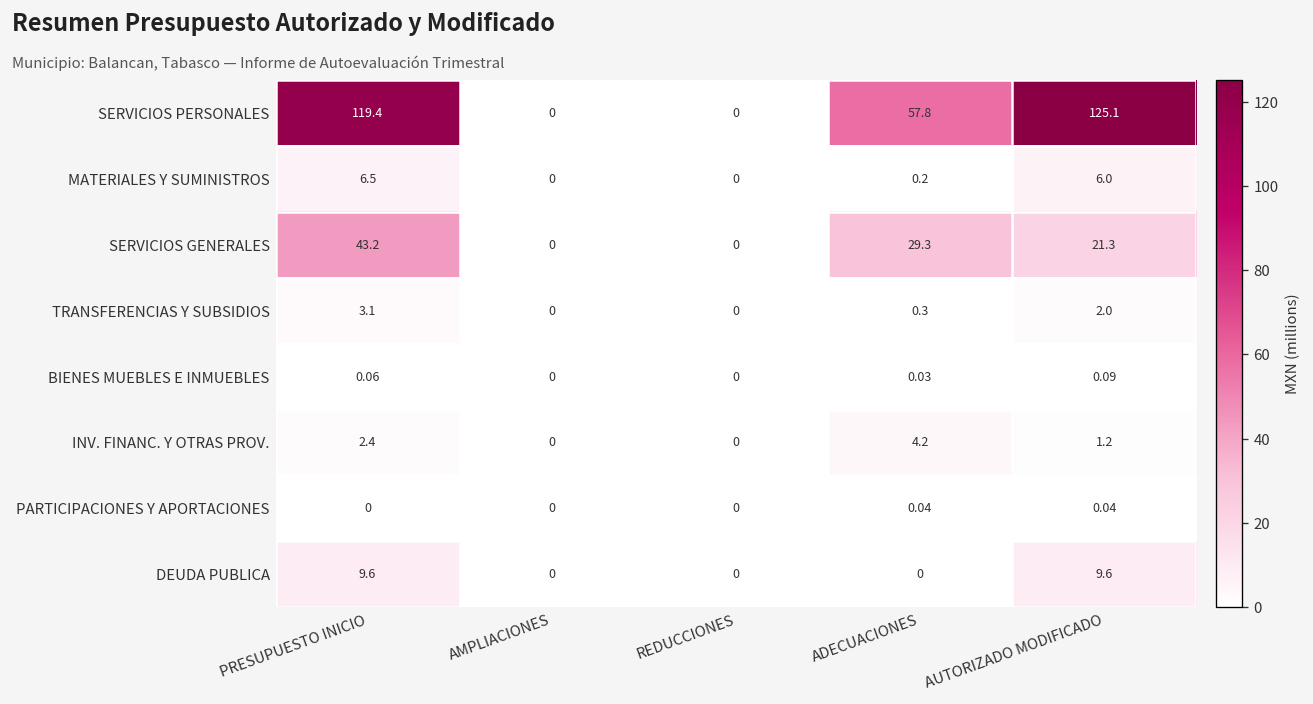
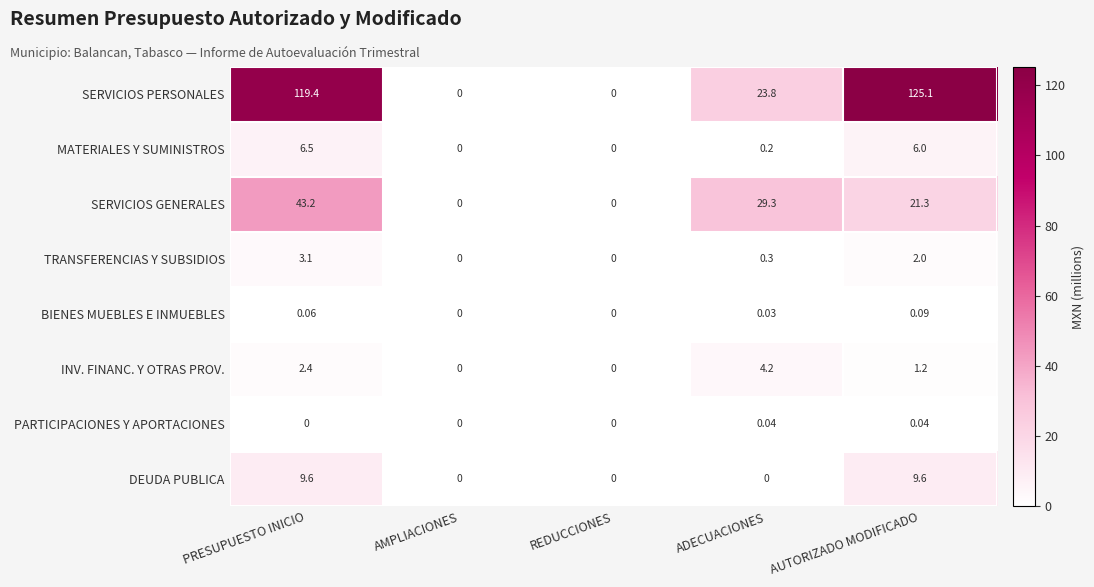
SERVICIOS PERSONALES, ADECUACIONES: 57.8 -> 23.8
